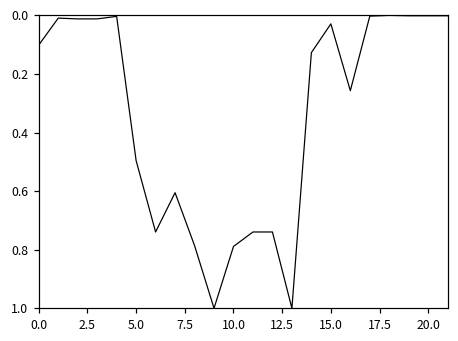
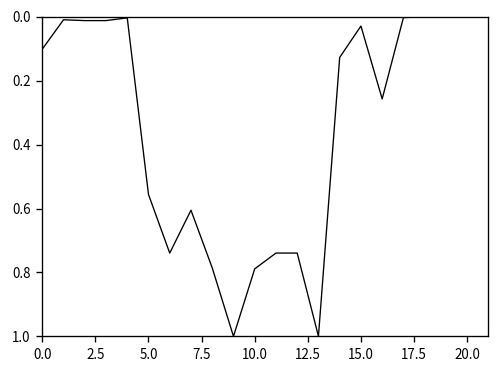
5.0: 0.50 -> 0.56
